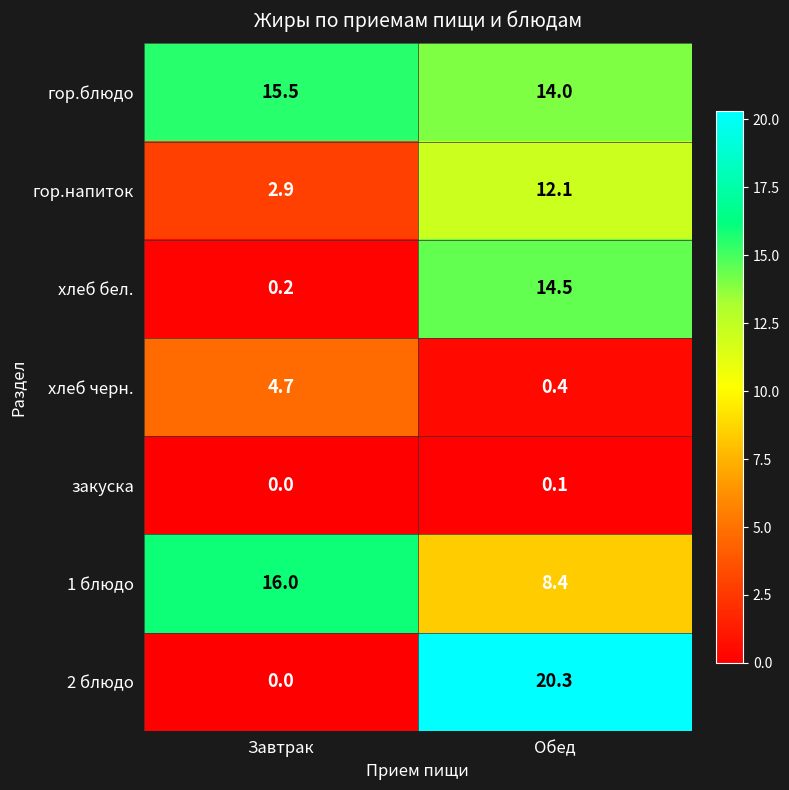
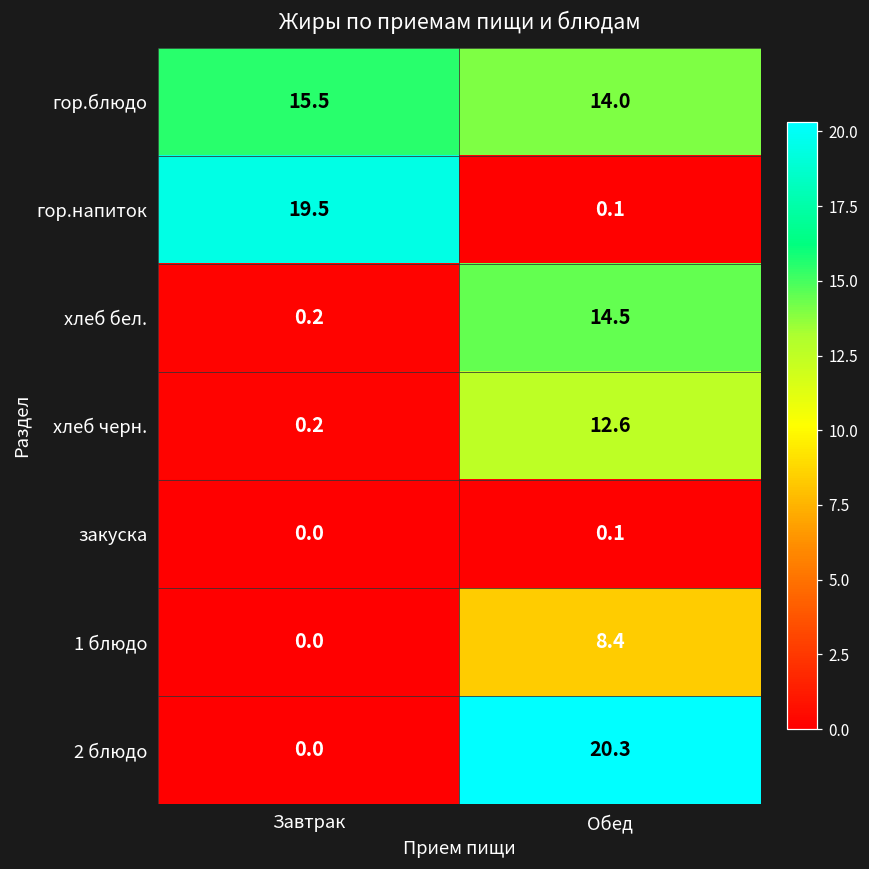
гор.напиток, Завтрак: 2.9 -> 19.5
гор.напиток, Обед: 12.1 -> 0.1
хлеб черн., Завтрак: 4.7 -> 0.2
хлеб черн., Обед: 0.4 -> 12.6
1 блюдо, Завтрак: 16.0 -> 0.0
